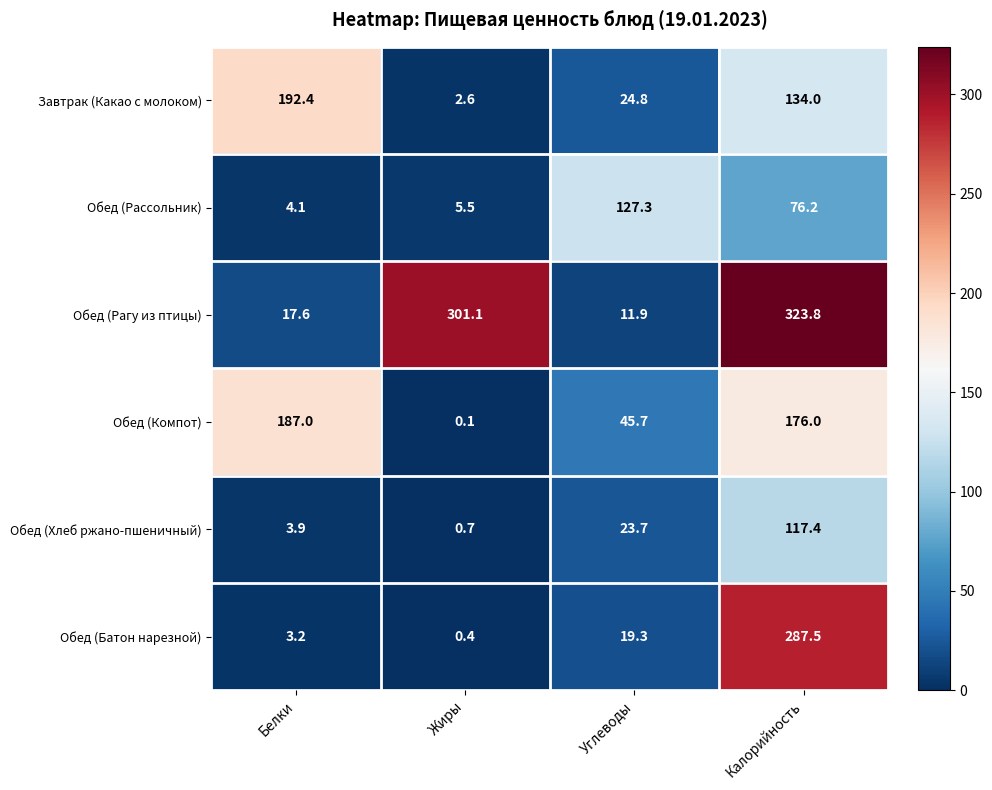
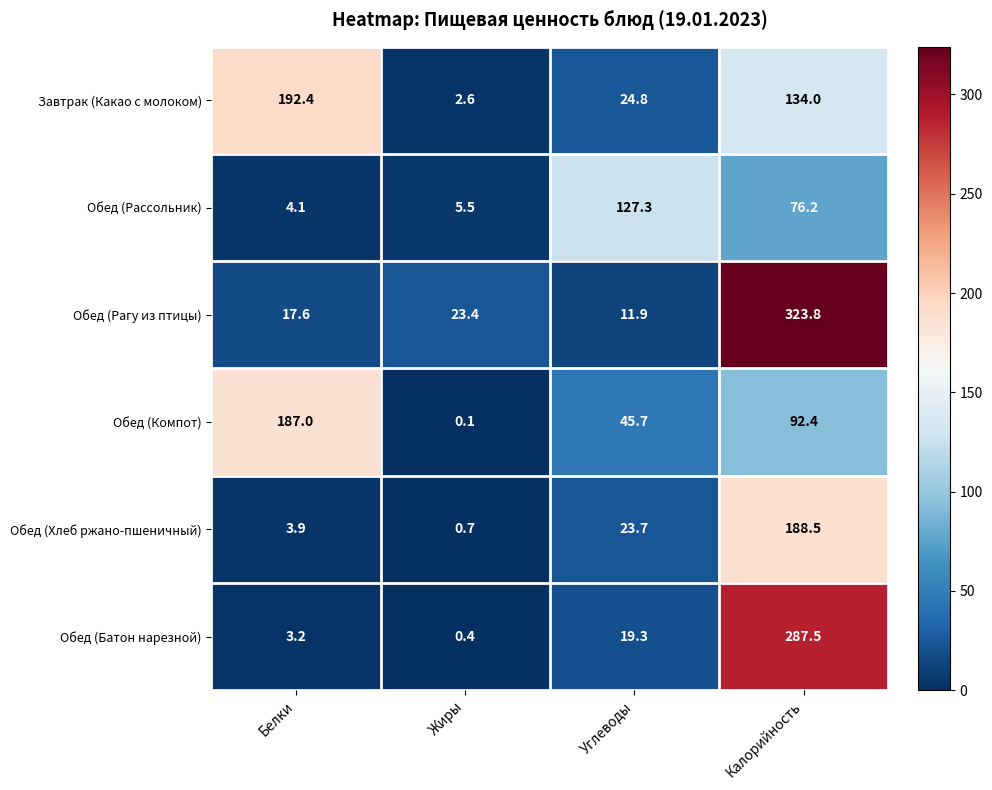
Обед (Рагу из птицы), Жиры: 301.1 -> 23.4
Обед (Компот), Калорийность: 176.0 -> 92.4
Обед (Хлеб ржано-пшеничный), Калорийность: 117.4 -> 188.5
